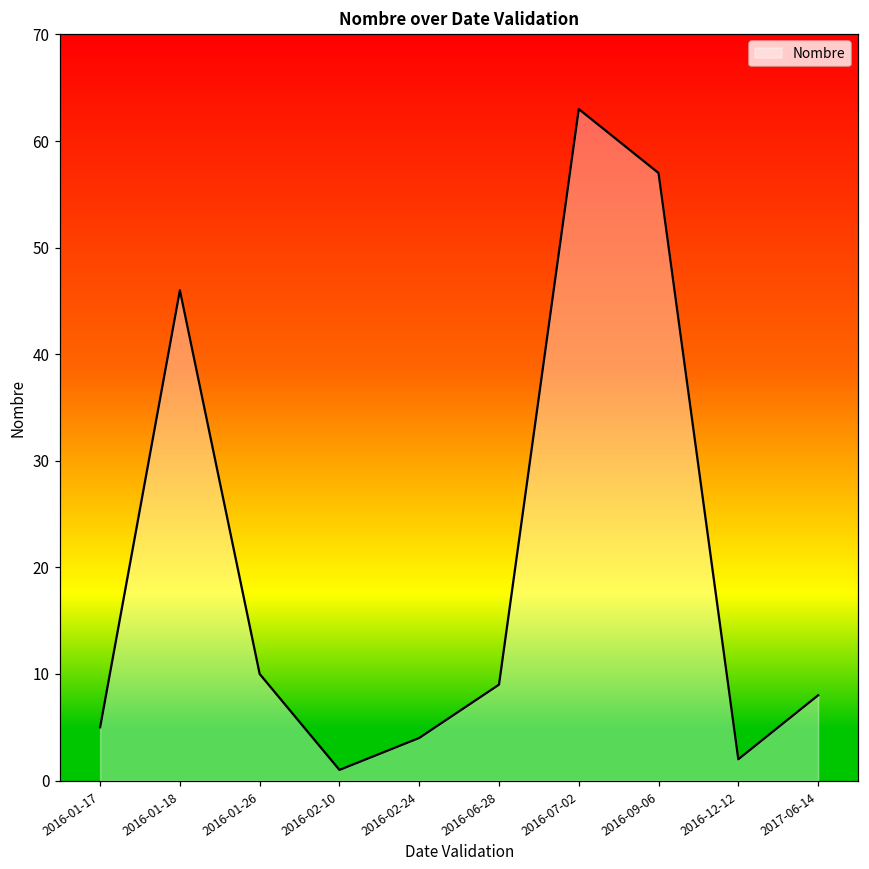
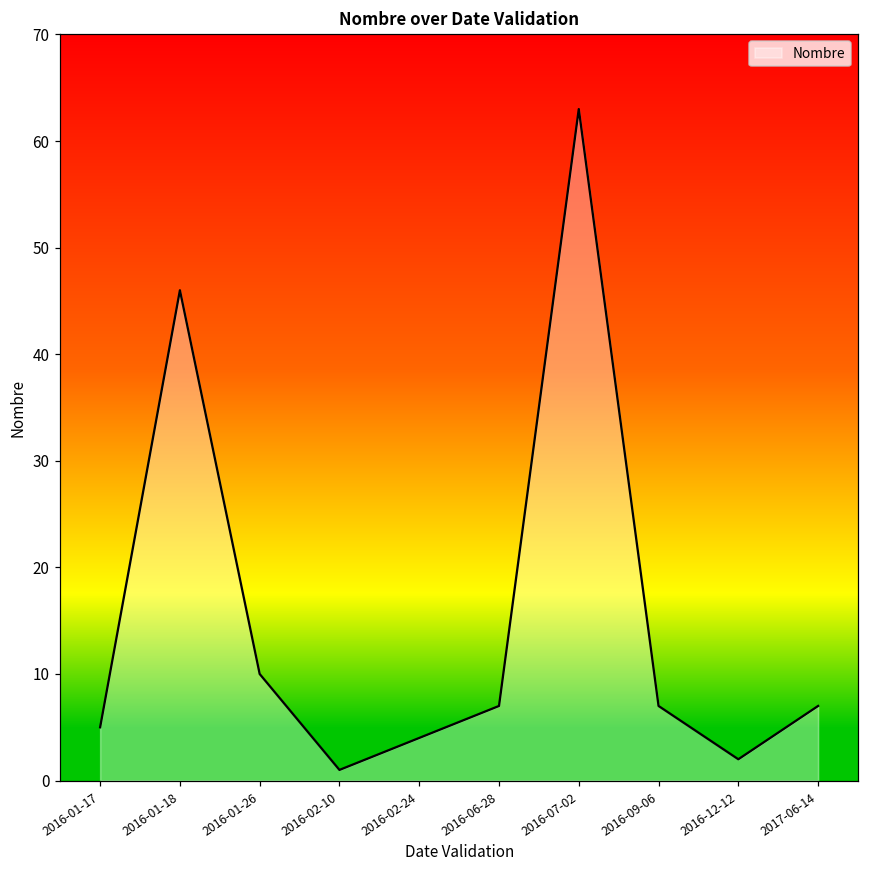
2016-06-28: 9 -> 7
2016-09-06: 57 -> 7
2017-06-14: 8 -> 7
